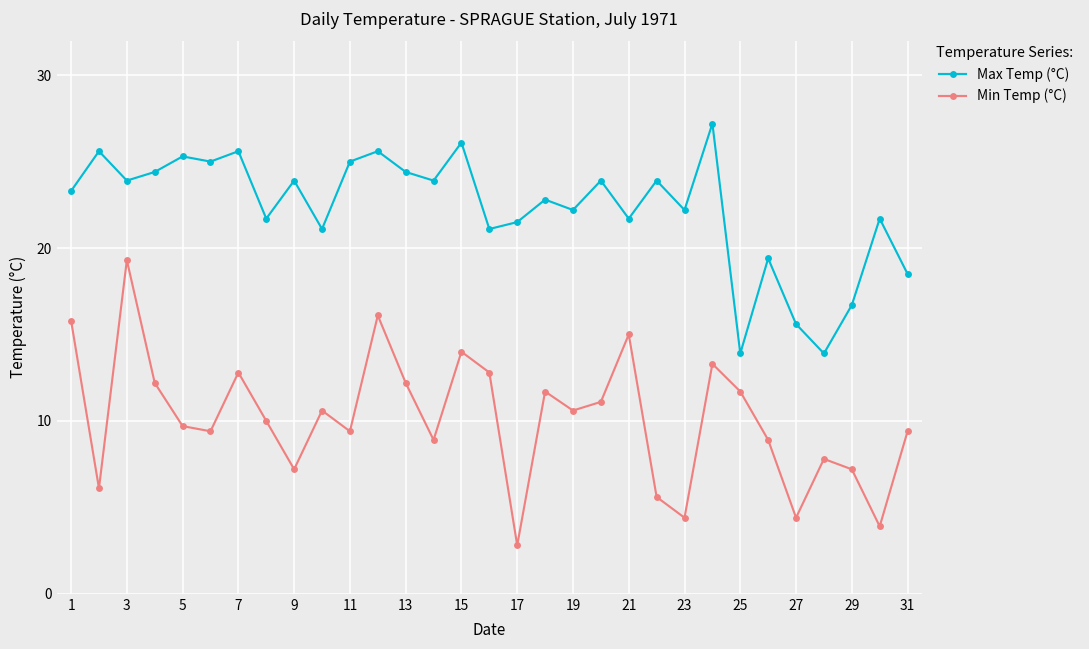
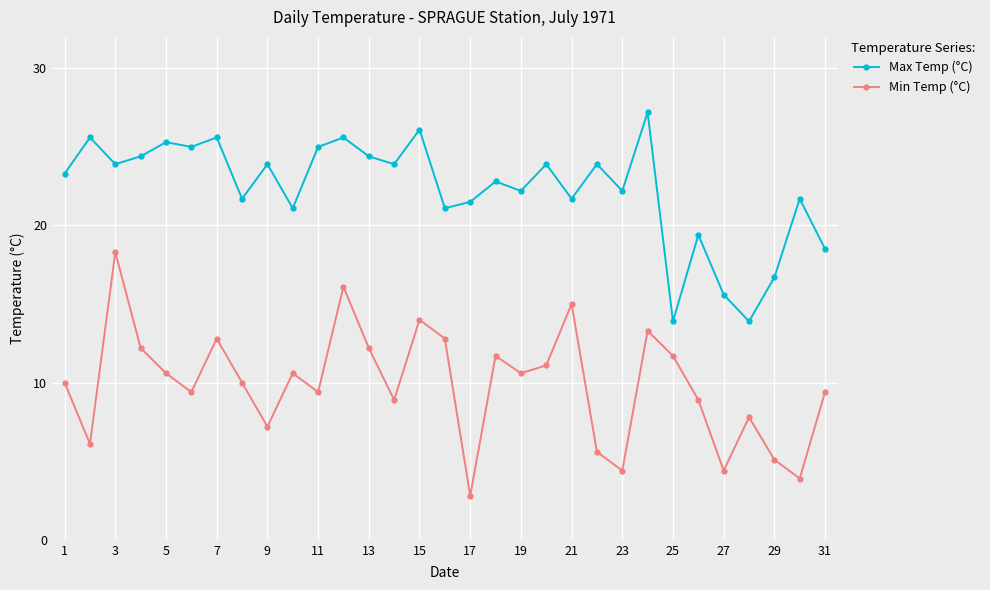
Min Temp (°C), 1: 15.8 -> 10.0
Min Temp (°C), 3: 19.3 -> 18.3
Min Temp (°C), 5: 9.7 -> 10.6
Min Temp (°C), 29: 7.2 -> 5.1
